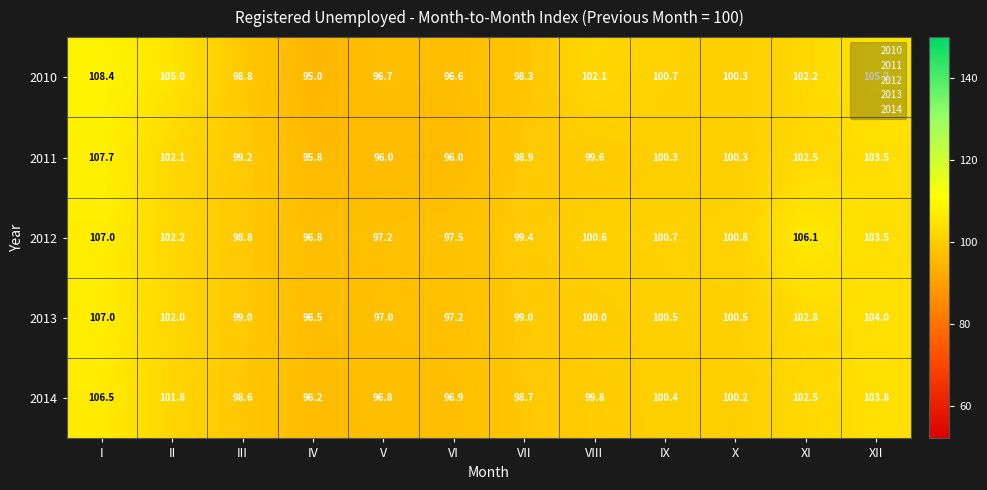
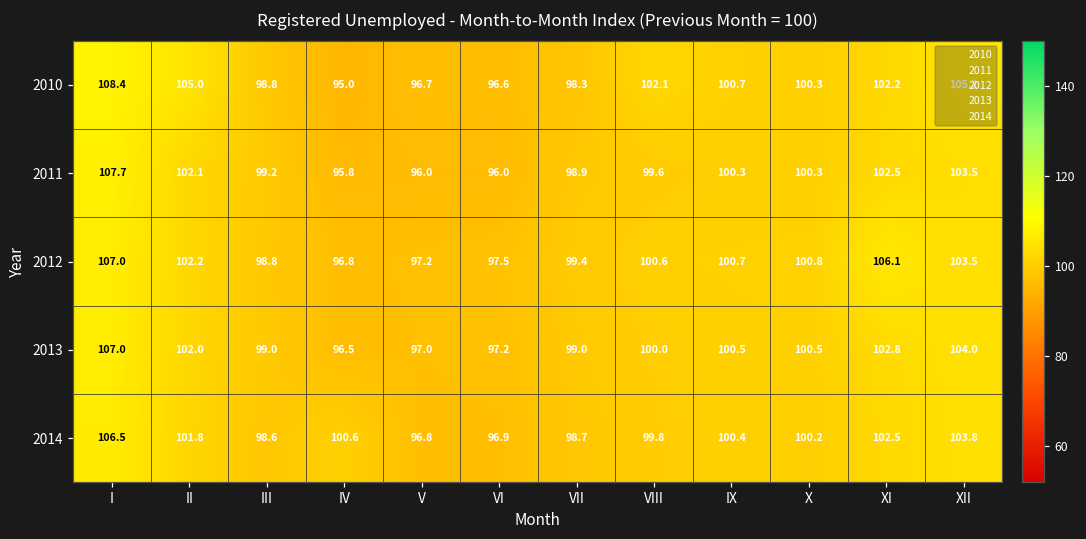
2014, IV: 96.2 -> 100.6
